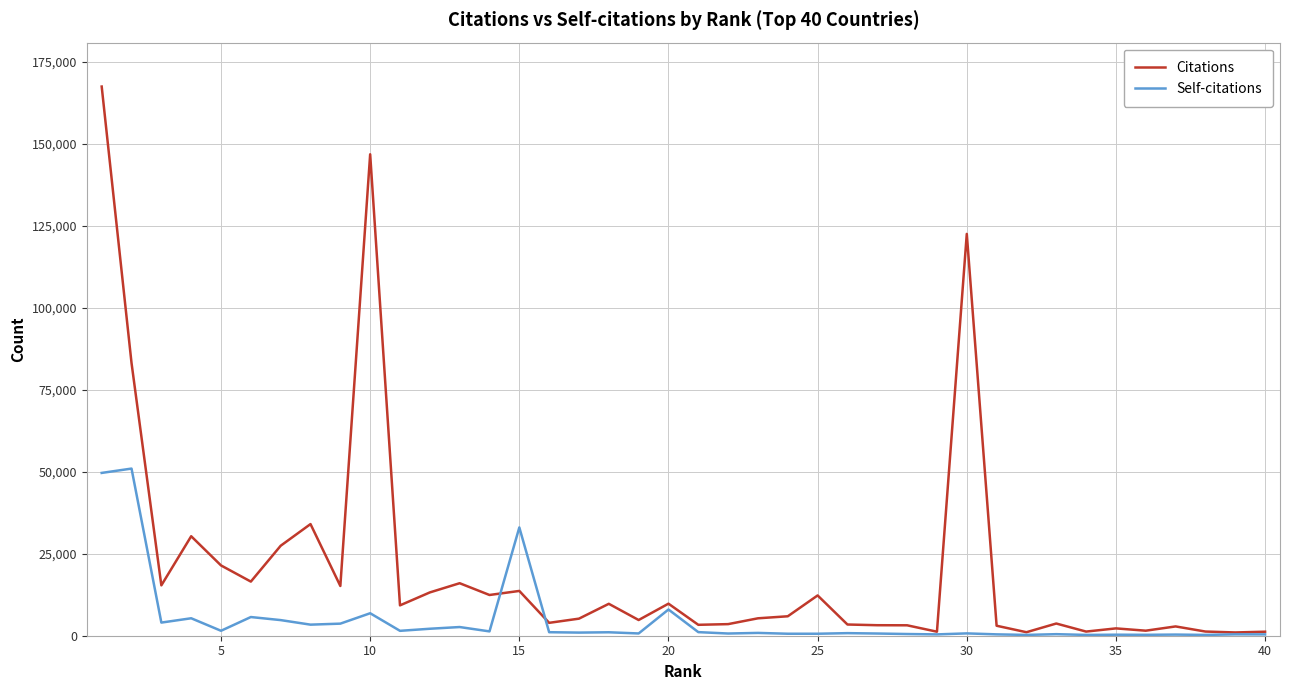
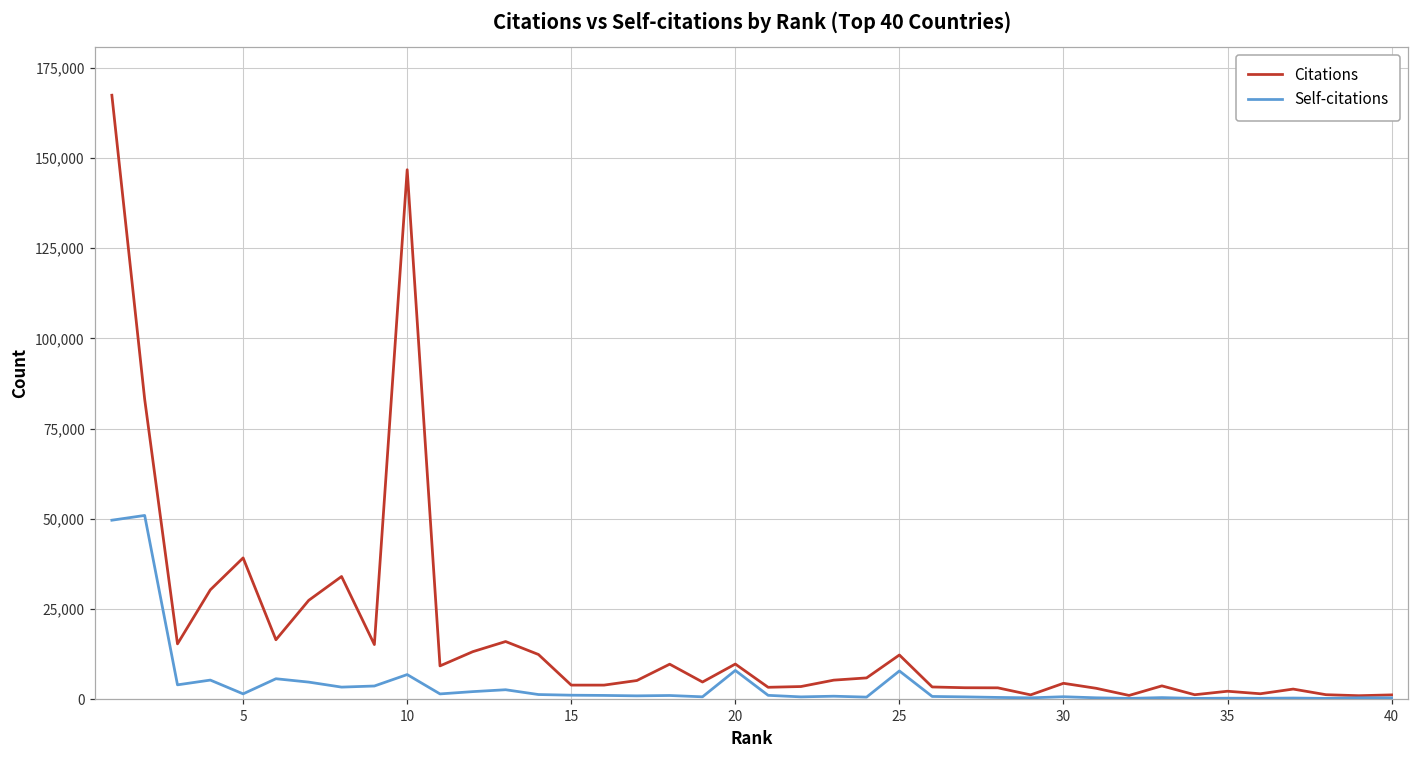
Citations, 5: 21,000 -> 39,000
Citations, 15: 14,000 -> 4,000
Self-citations, 15: 33,000 -> 1,000
Self-citations, 25: 1,000 -> 8,000
Citations, 30: 122,000 -> 4,000
